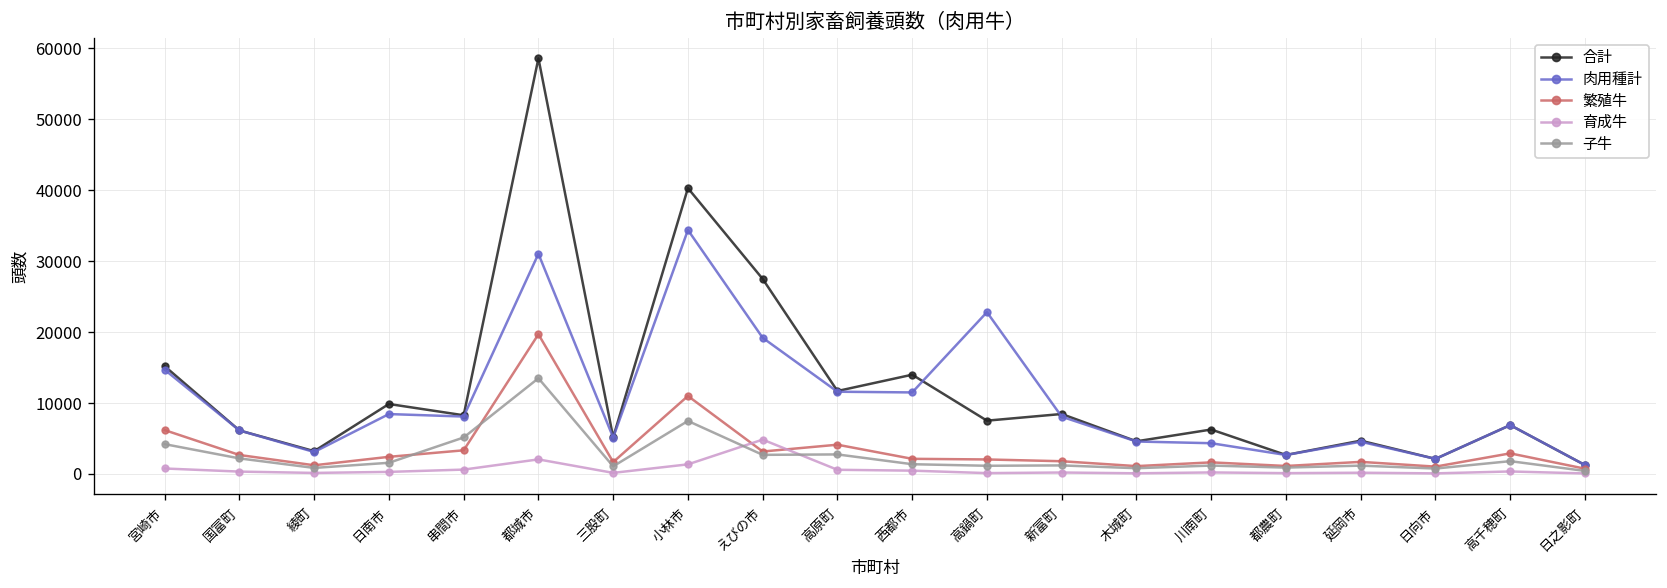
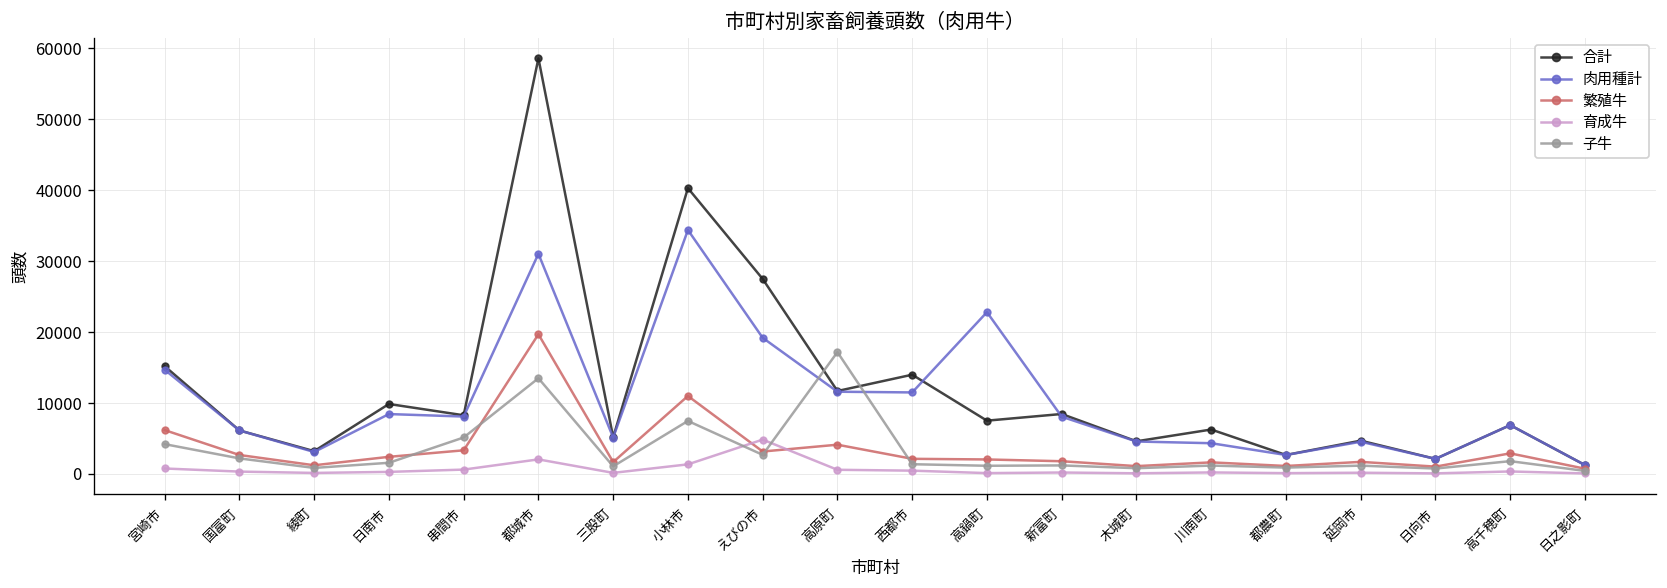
子牛, 高原町: 3000 -> 17000
